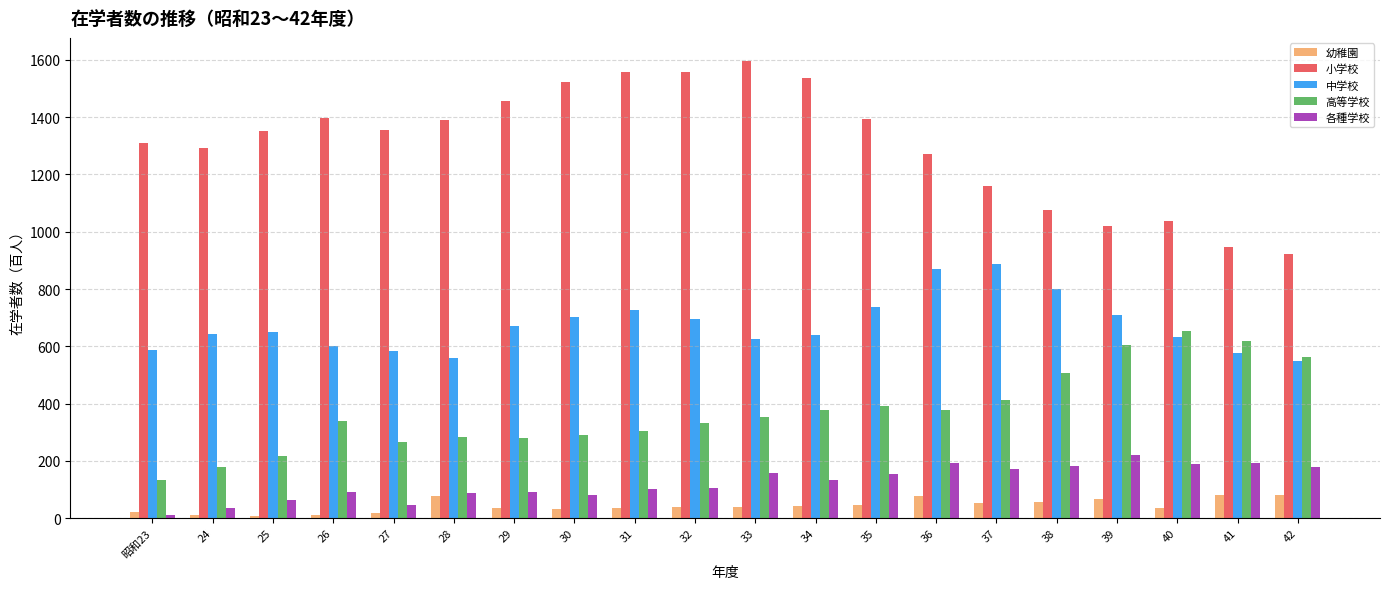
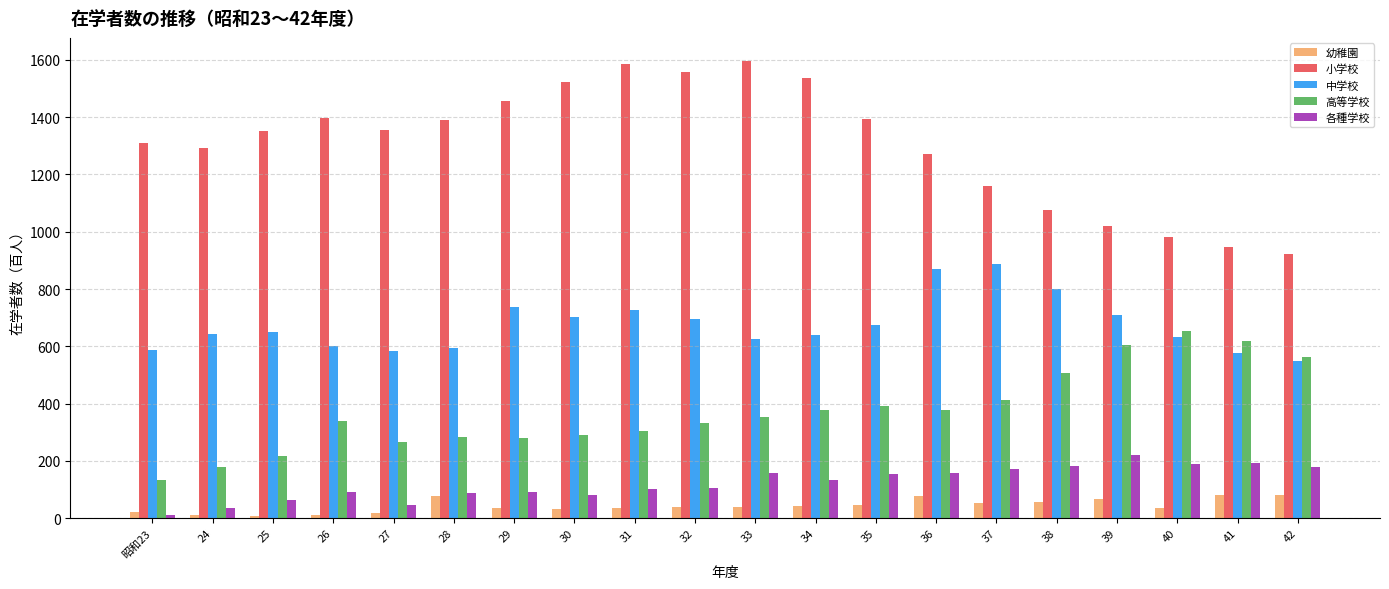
中学校, 28: 560 -> 590
中学校, 29: 670 -> 740
小学校, 31: 1560 -> 1590
中学校, 35: 740 -> 670
各種学校, 36: 190 -> 160
小学校, 40: 1040 -> 980
